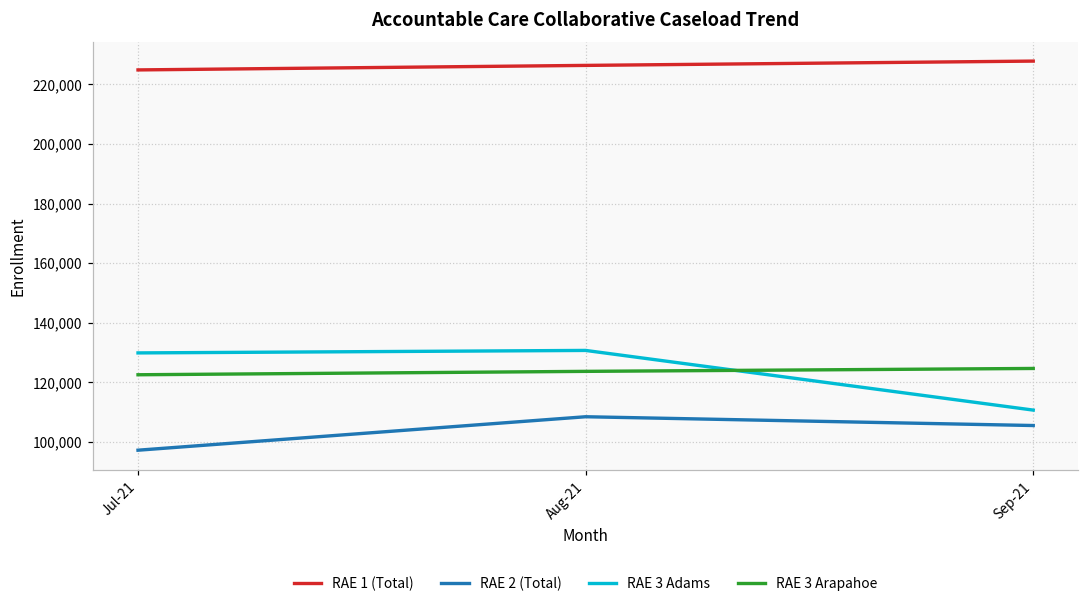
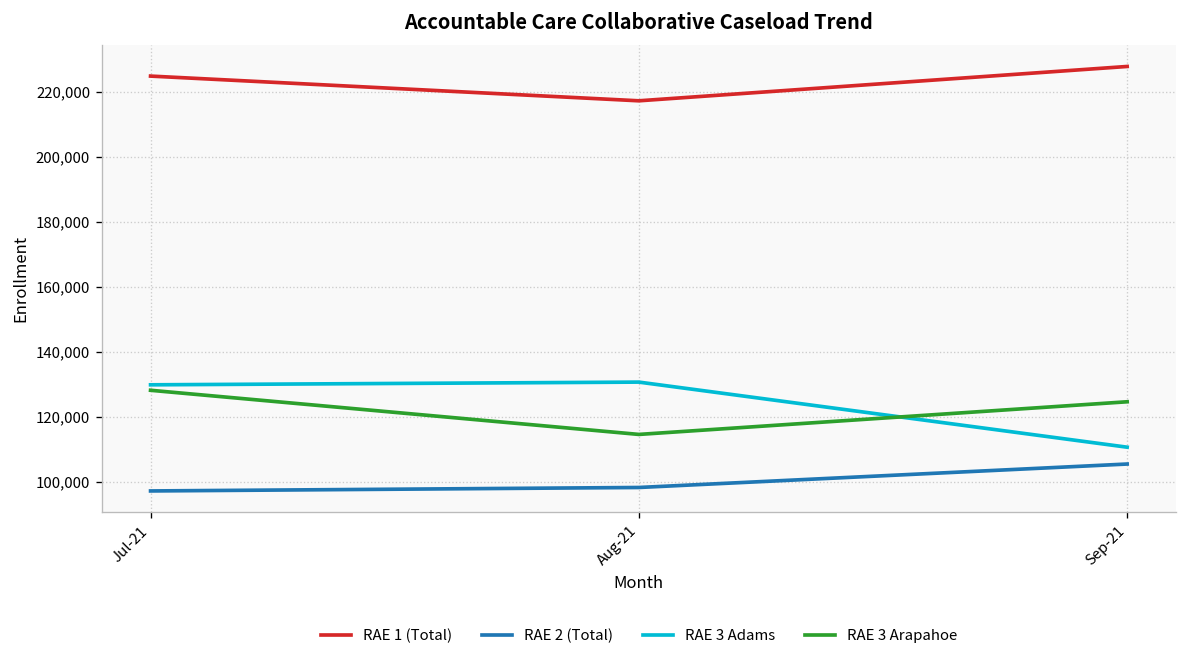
RAE 3 Arapahoe, Jul-21: 123,000 -> 128,000
RAE 1 (Total), Aug-21: 226,000 -> 217,000
RAE 2 (Total), Aug-21: 108,000 -> 98,000
RAE 3 Arapahoe, Aug-21: 124,000 -> 115,000
